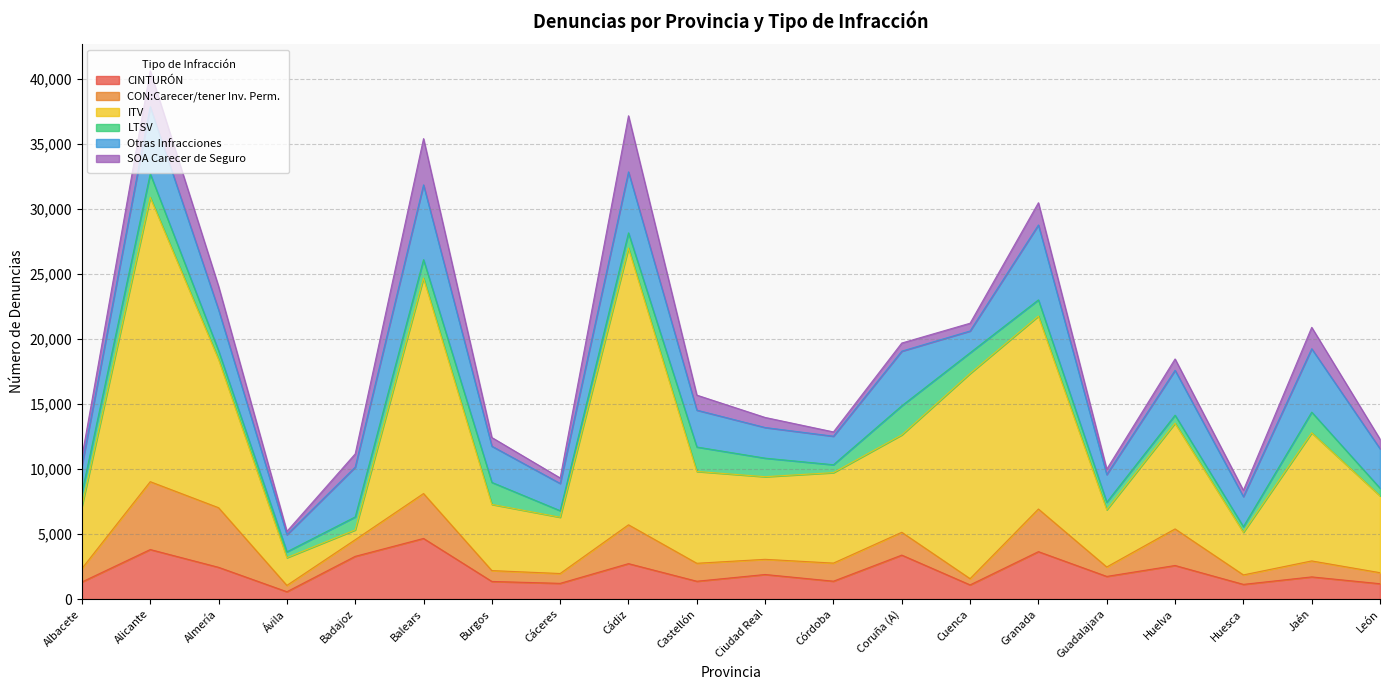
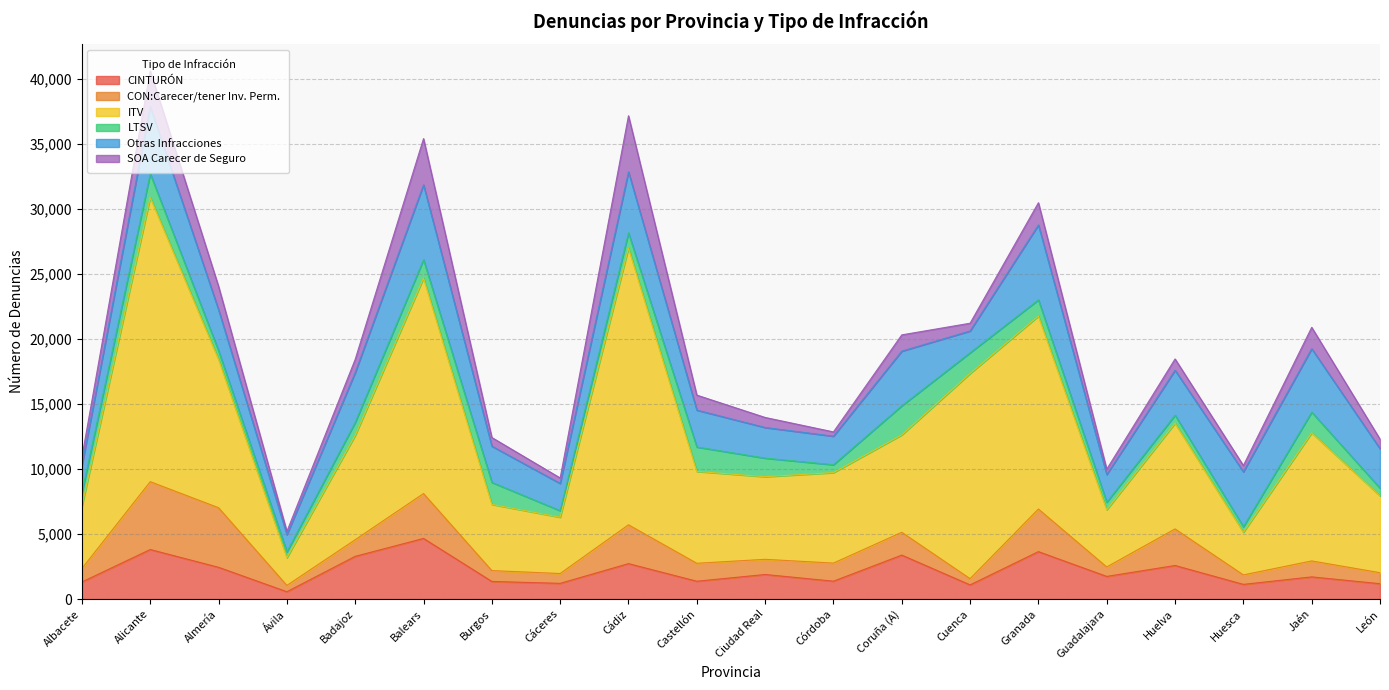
ITV, Badajoz: 800 -> 8,000
SOA Carecer de Seguro, Coruña (A): 600 -> 1,300
Otras Infracciones, Huesca: 2,300 -> 4,200
